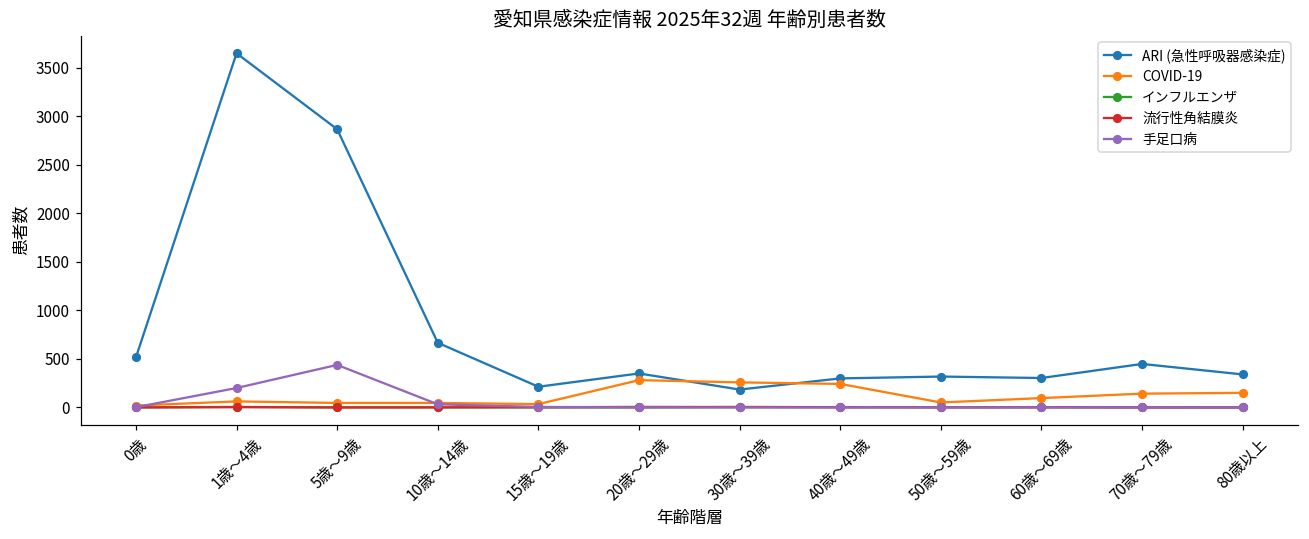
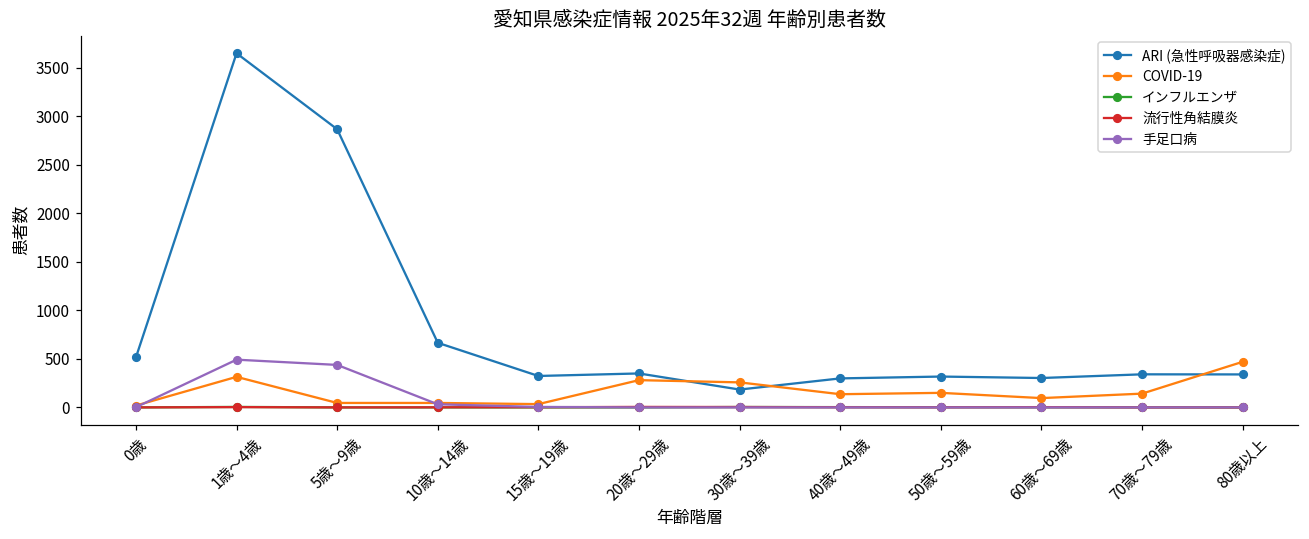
COVID-19, 1歳～4歳: 100 -> 300
手足口病, 1歳～4歳: 200 -> 500
ARI (急性呼吸器感染症), 15歳～19歳: 200 -> 300
COVID-19, 40歳～49歳: 200 -> 100
COVID-19, 50歳～59歳: 100 -> 200
ARI (急性呼吸器感染症), 70歳～79歳: 400 -> 300
COVID-19, 80歳以上: 200 -> 500
